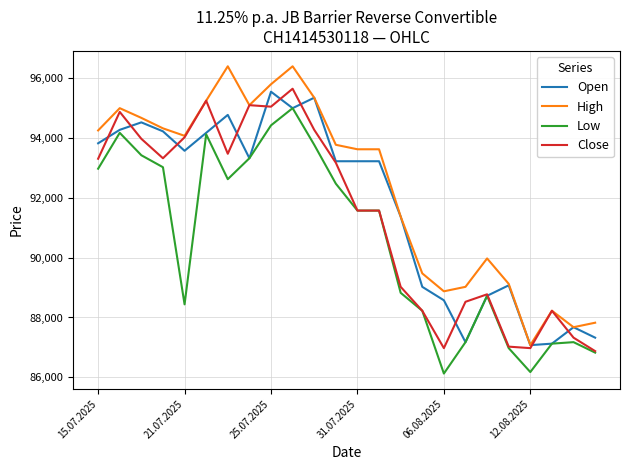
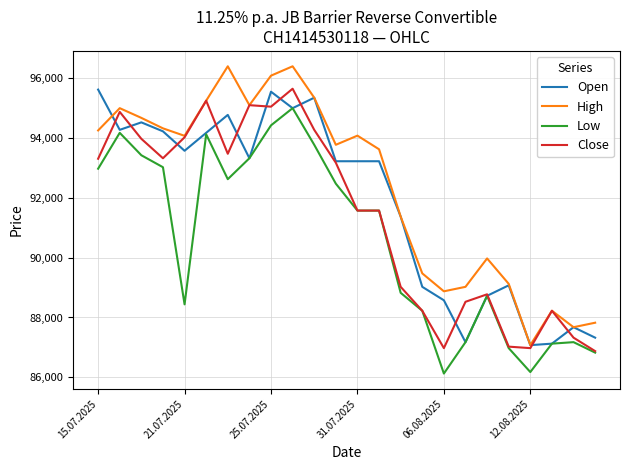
Open, 15.07.2025: 93,800 -> 95,600
High, 25.07.2025: 95,800 -> 96,100
High, 31.07.2025: 93,600 -> 94,100
